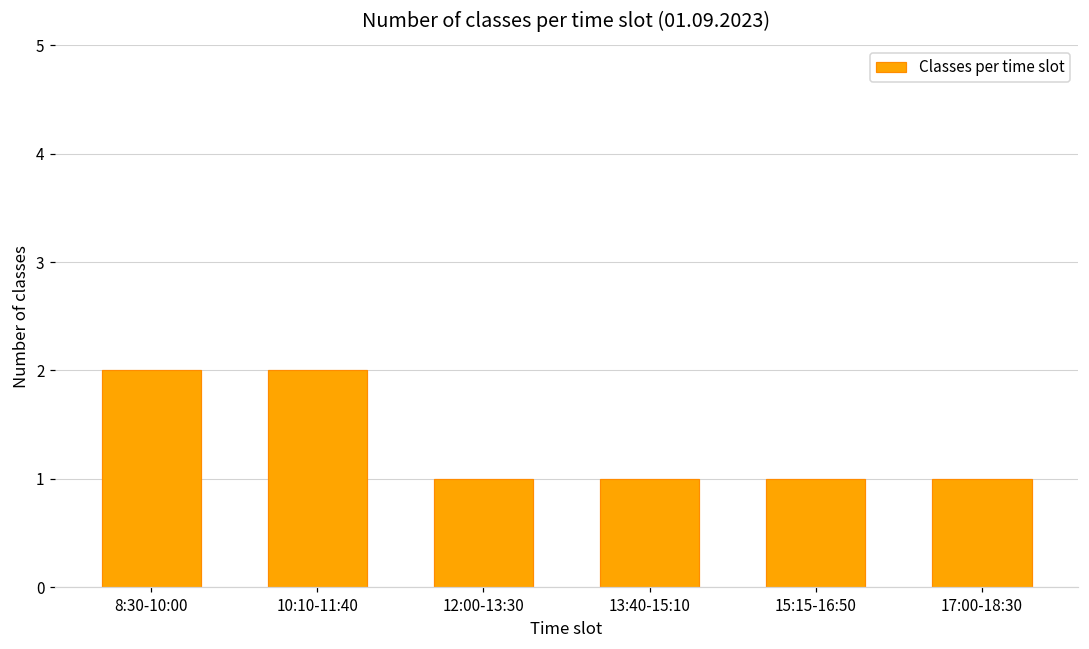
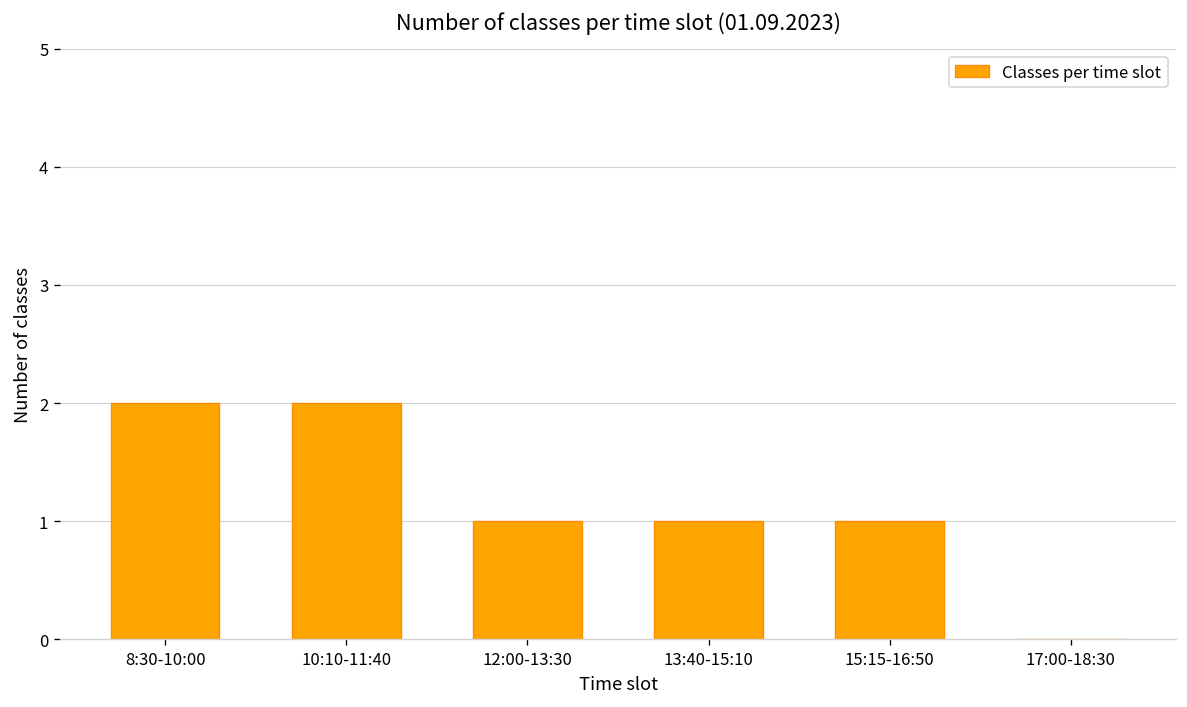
17:00-18:30: 1 -> 0
